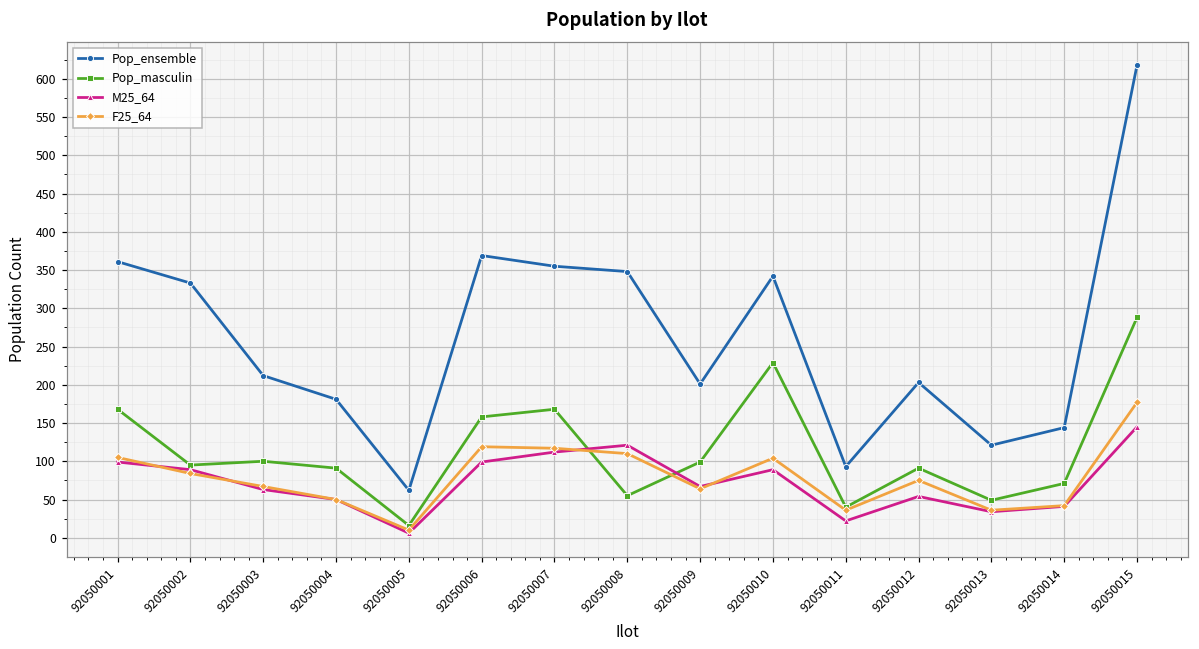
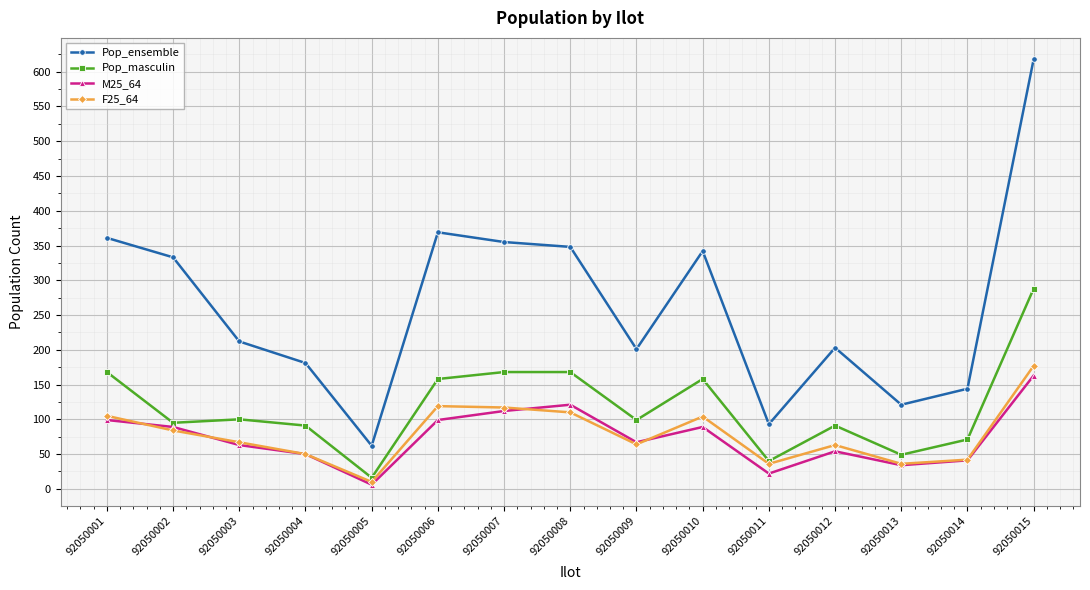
Pop_masculin, 92050008: 60 -> 170
Pop_masculin, 92050010: 230 -> 160
F25_64, 92050012: 80 -> 60
M25_64, 92050015: 150 -> 160
